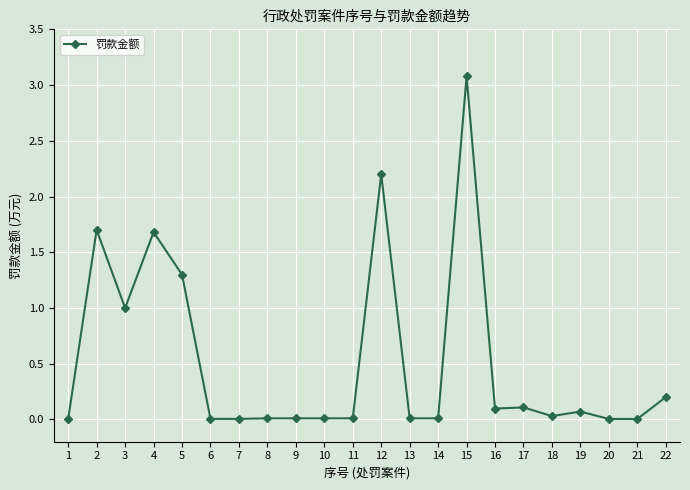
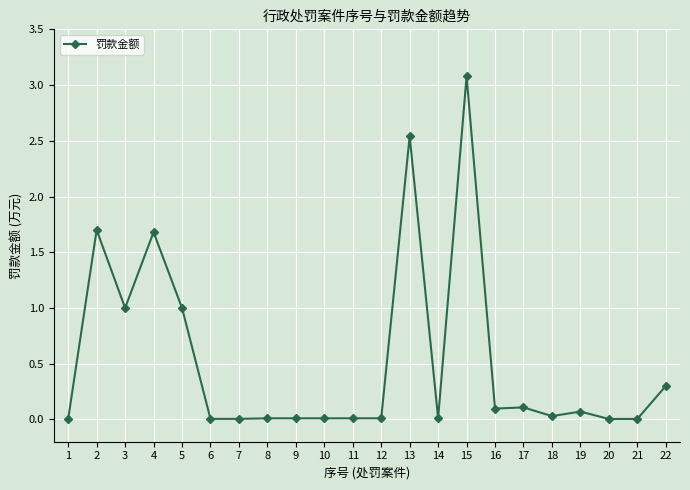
5: 1.3 -> 1.0
12: 2.20 -> 0.01
13: 0.01 -> 2.54
22: 0.2 -> 0.3
